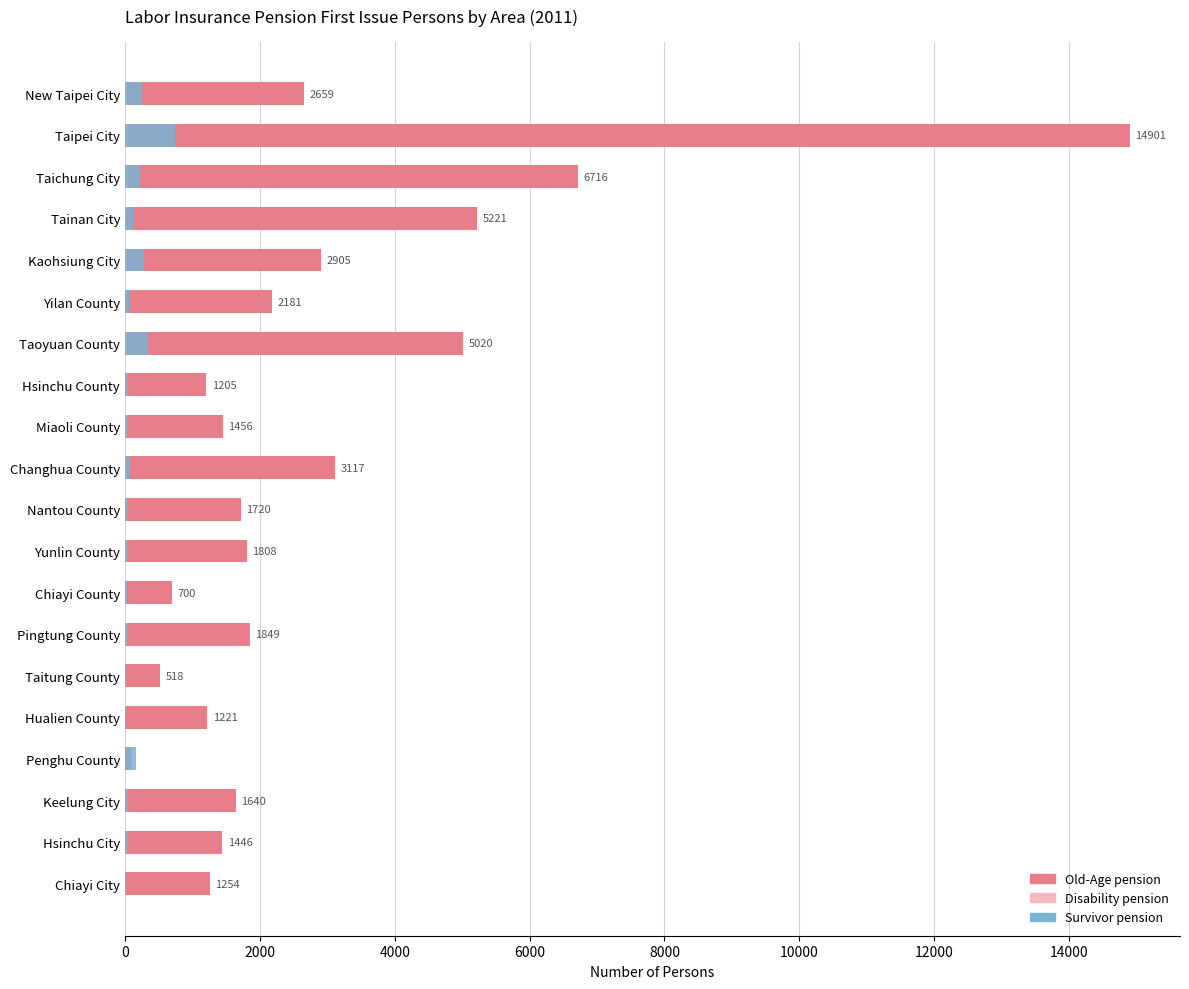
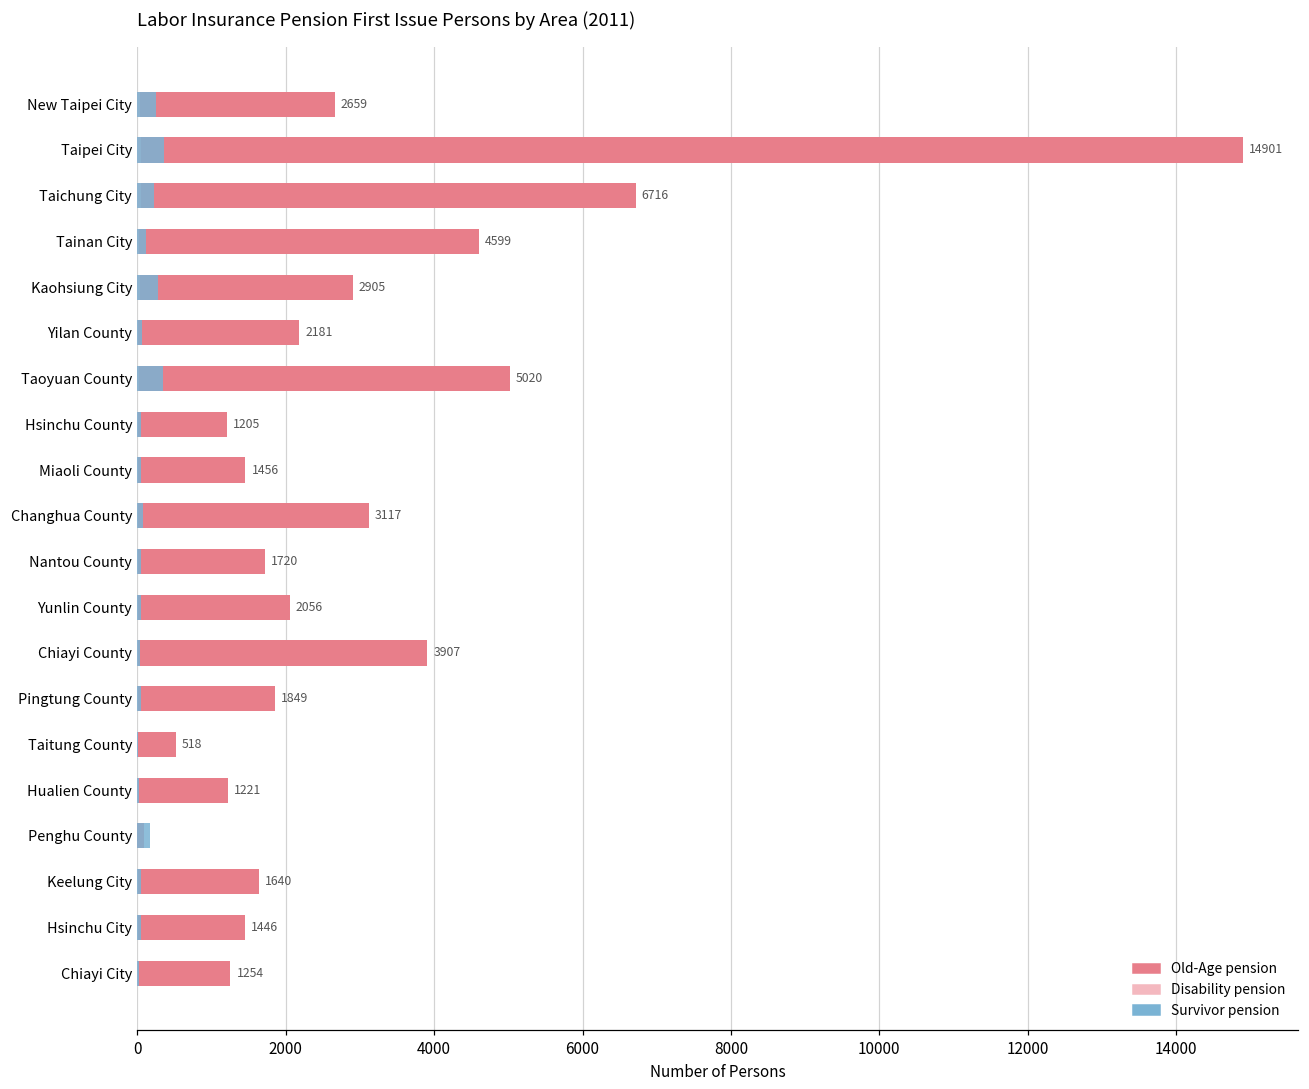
Survivor pension, Taipei City: 700 -> 400
Old-Age pension, Tainan City: 5221 -> 4599
Old-Age pension, Yunlin County: 1808 -> 2056
Old-Age pension, Chiayi County: 700 -> 3907
